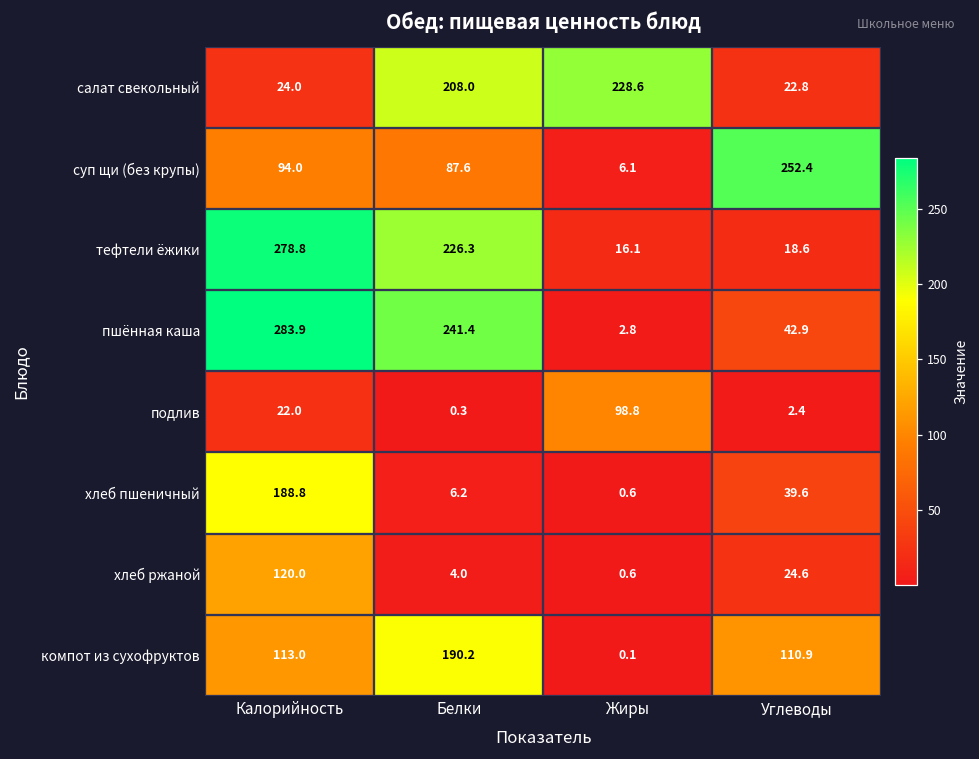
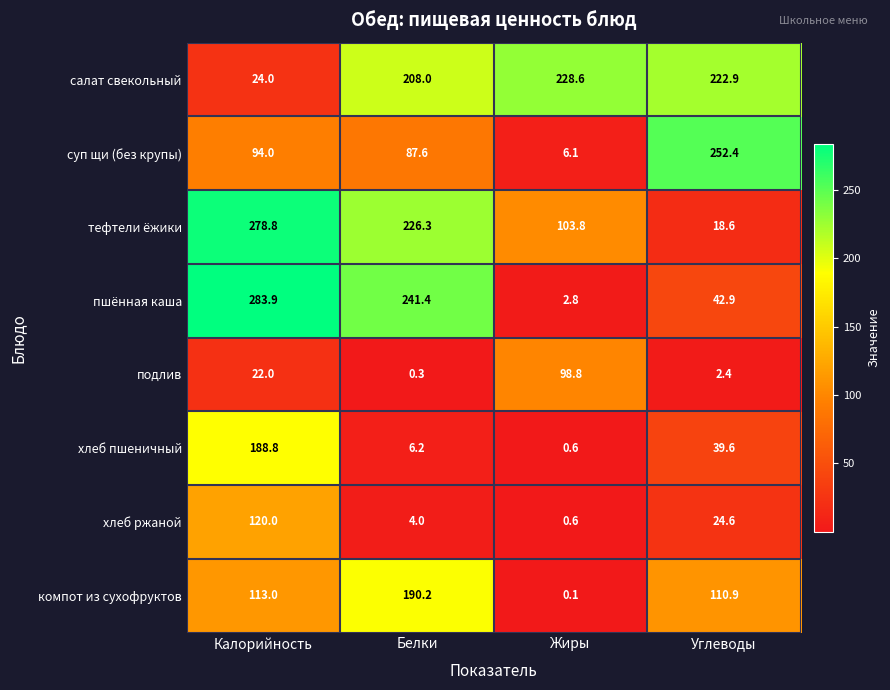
салат свекольный, Углеводы: 22.8 -> 222.9
тефтели ёжики, Жиры: 16.1 -> 103.8
